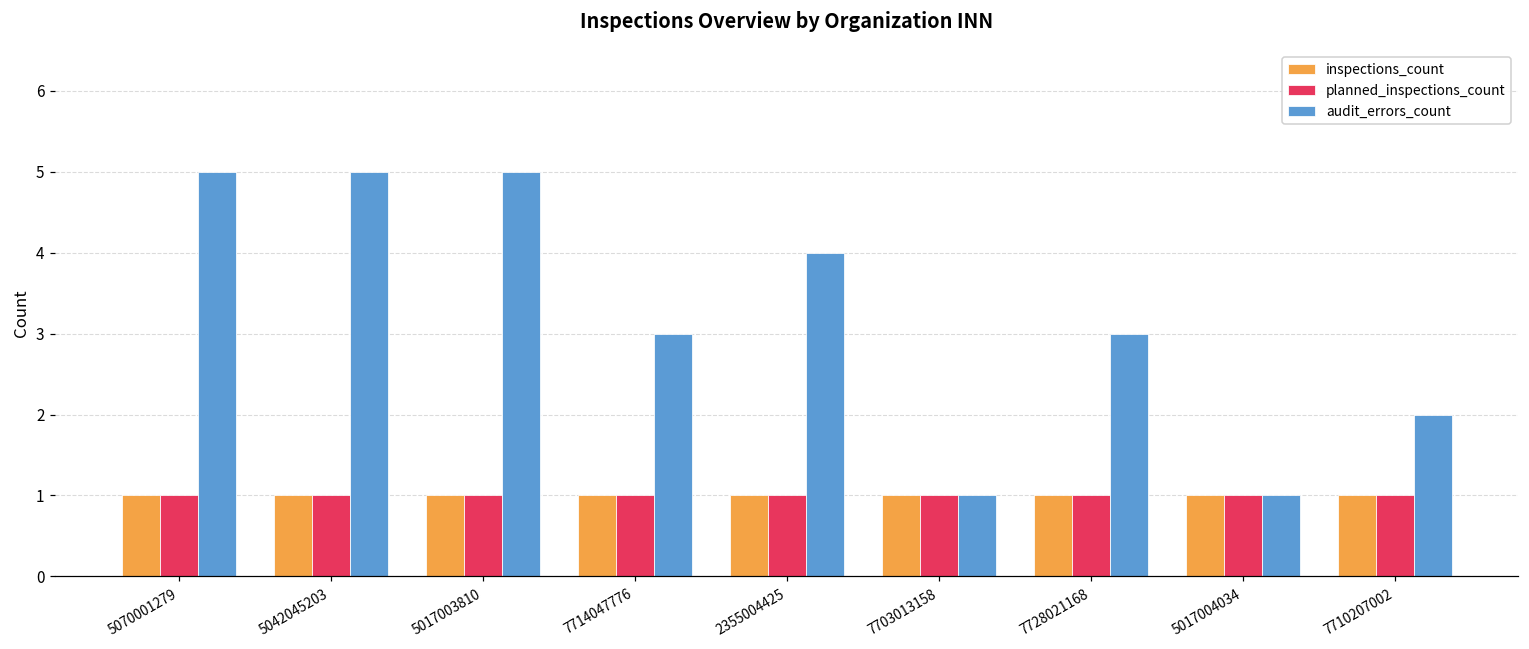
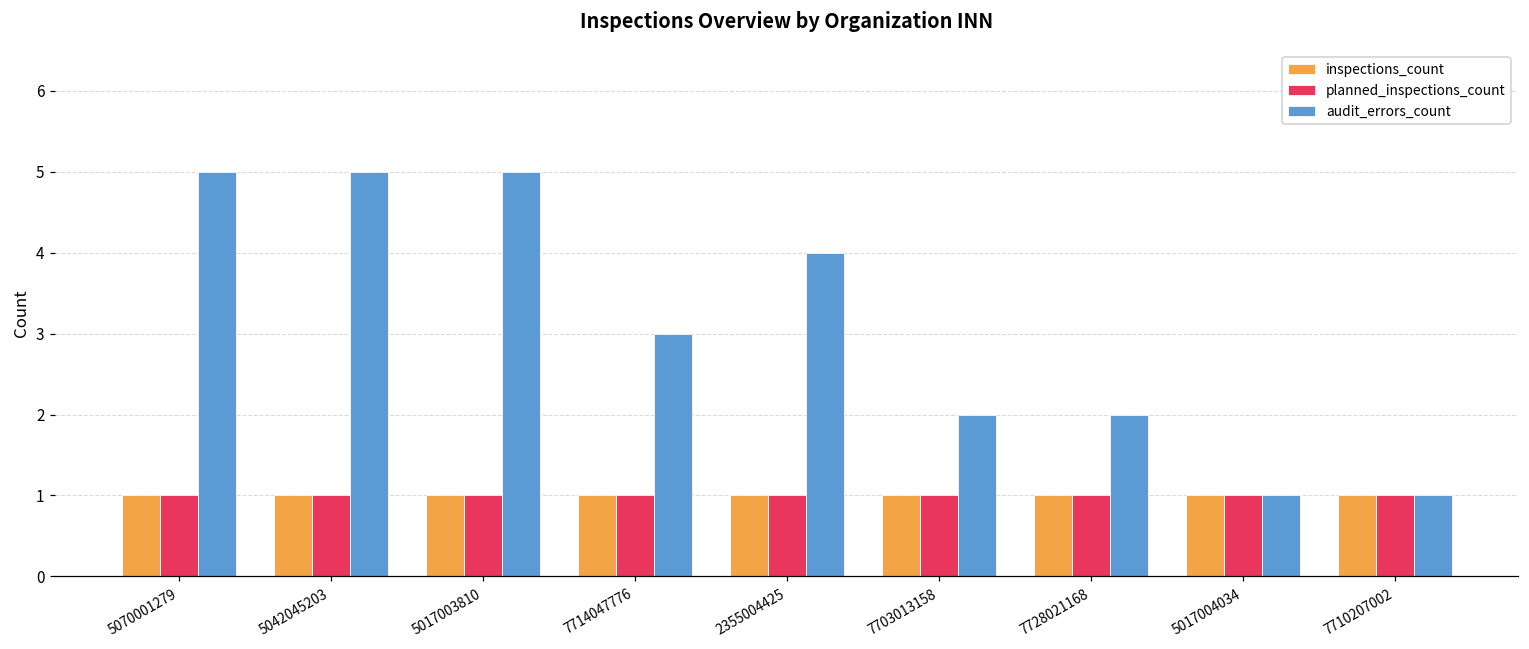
audit_errors_count, 7703013158: 1 -> 2
audit_errors_count, 7728021168: 3 -> 2
audit_errors_count, 7710207002: 2 -> 1
